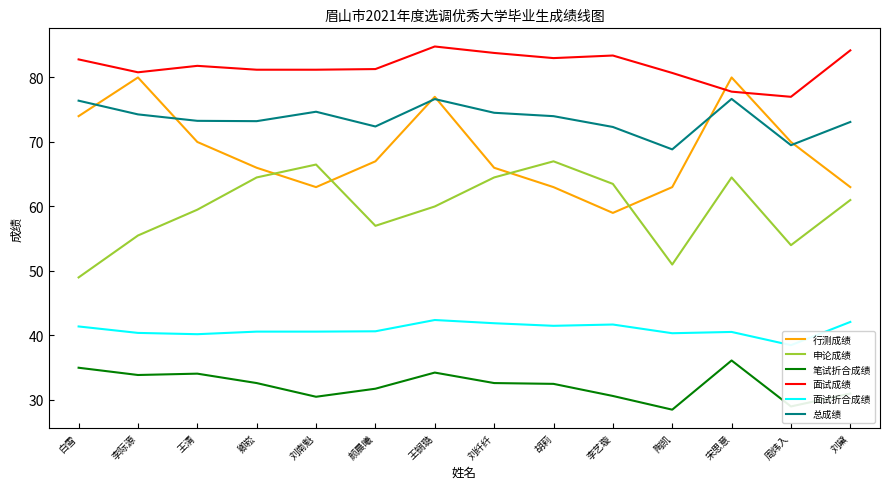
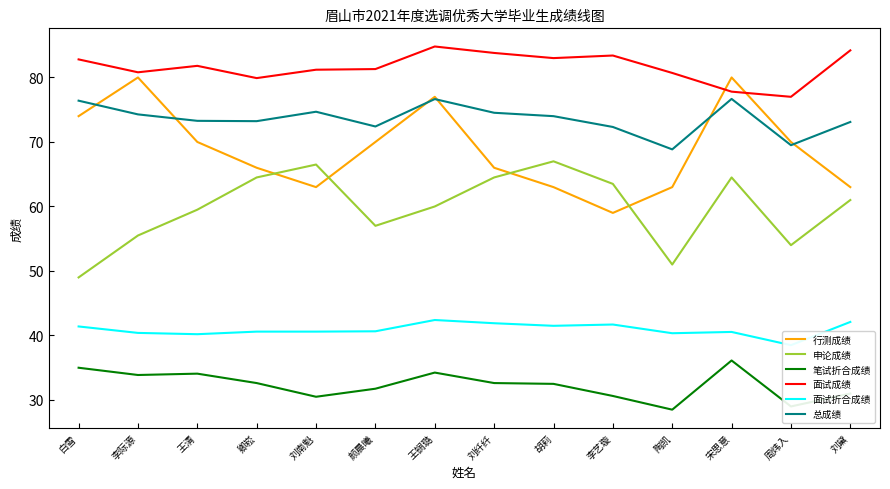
面试成绩, 卿崧: 81 -> 80
行测成绩, 颜晨曦: 67 -> 70
